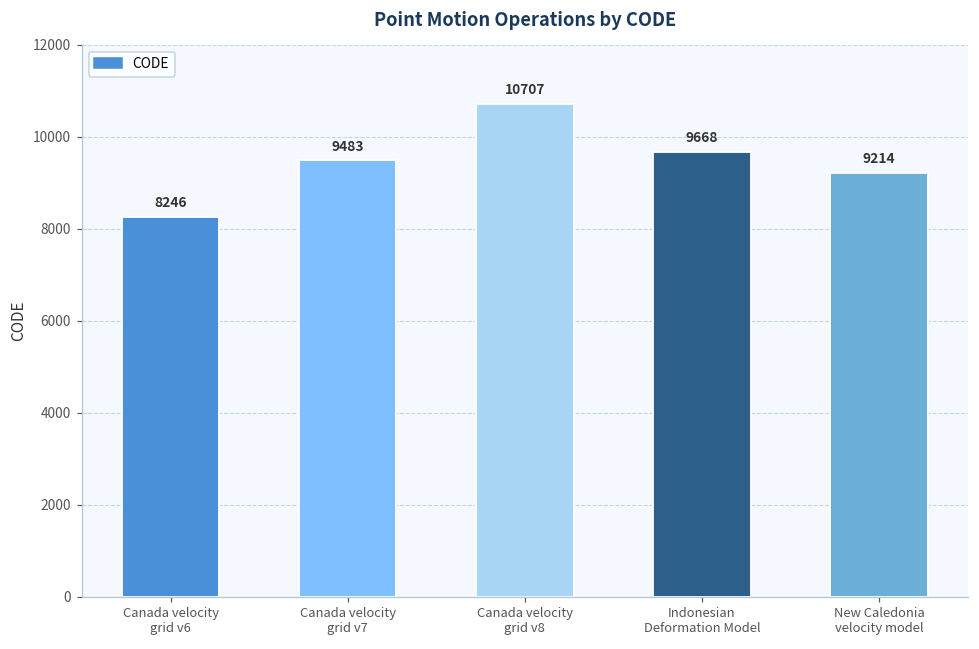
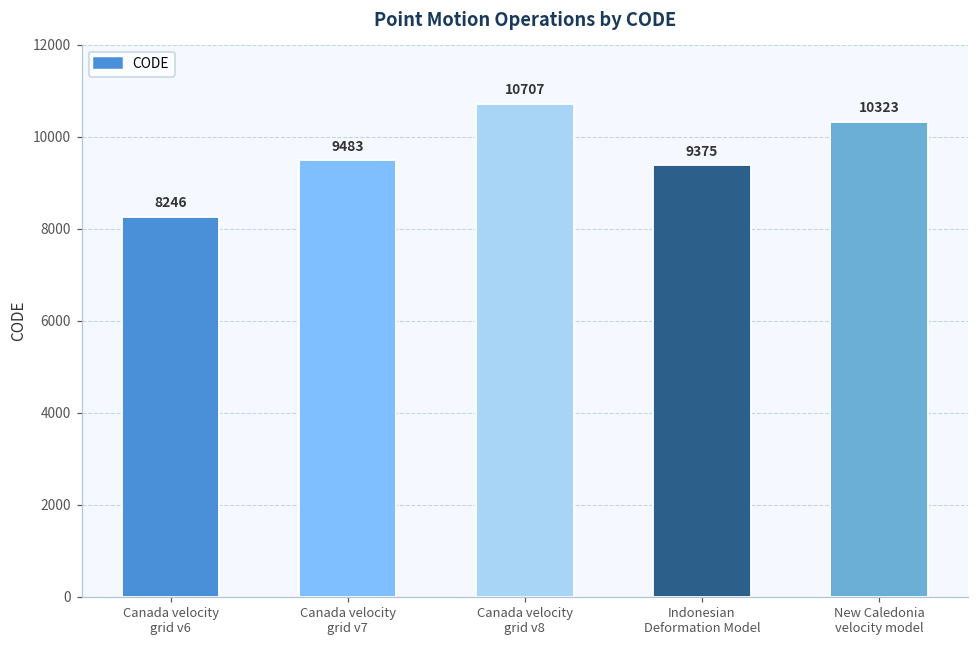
Indonesian Deformation Model: 9668 -> 9375
New Caledonia velocity model: 9214 -> 10323
